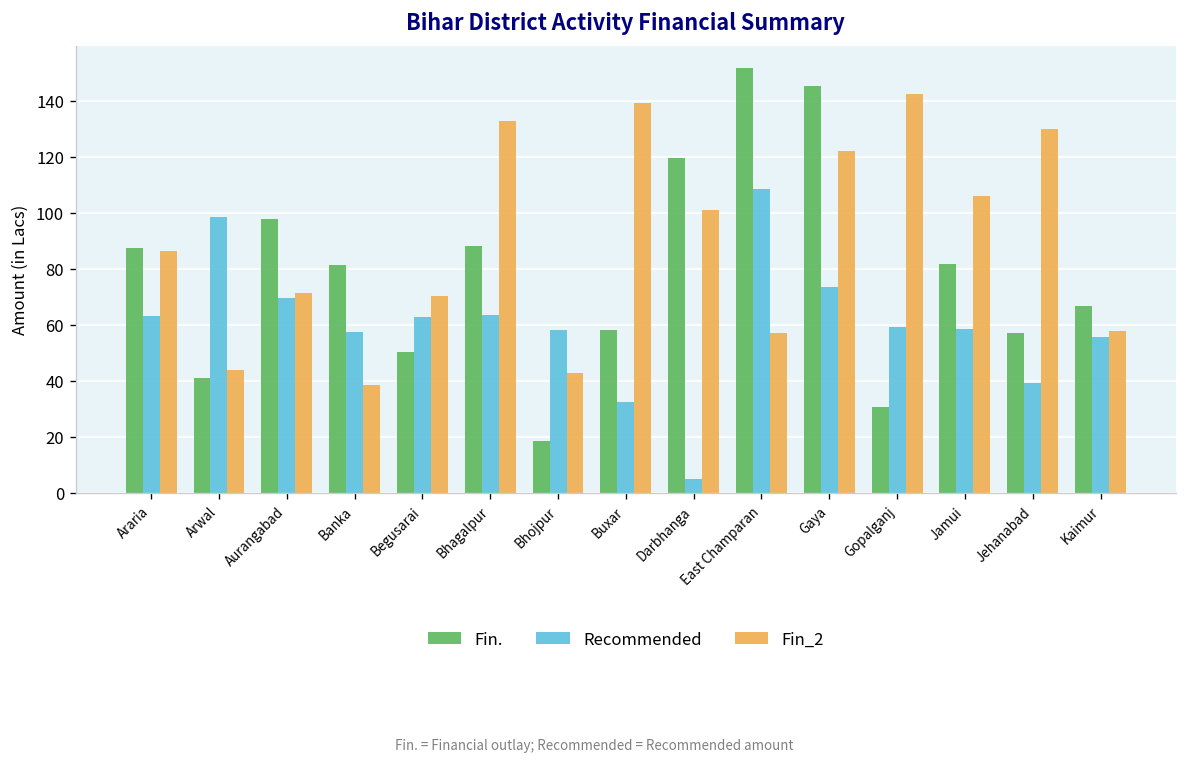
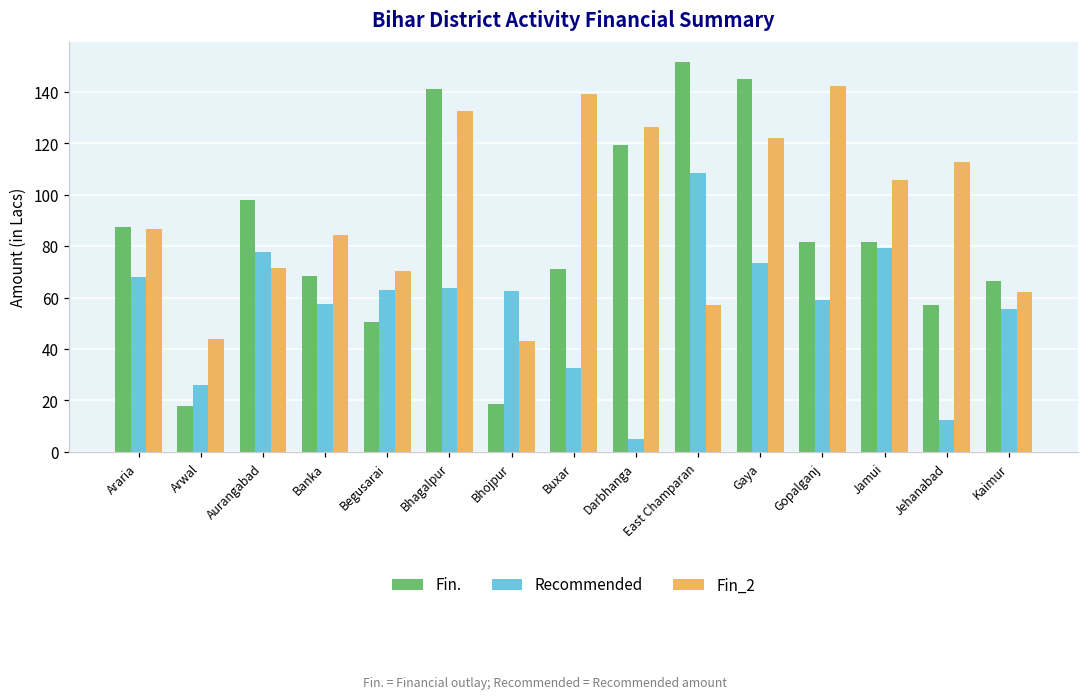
Recommended, Araria: 63 -> 68
Fin., Arwal: 41 -> 18
Recommended, Arwal: 99 -> 26
Recommended, Aurangabad: 70 -> 78
Fin., Banka: 81 -> 68
Fin_2, Banka: 39 -> 84
Fin., Bhagalpur: 88 -> 141
Recommended, Bhojpur: 58 -> 62
Fin., Buxar: 58 -> 71
Fin_2, Darbhanga: 101 -> 126
Fin., Gopalganj: 31 -> 82
Recommended, Jamui: 59 -> 79
Recommended, Jehanabad: 39 -> 12
Fin_2, Jehanabad: 130 -> 113
Fin_2, Kaimur: 58 -> 62
